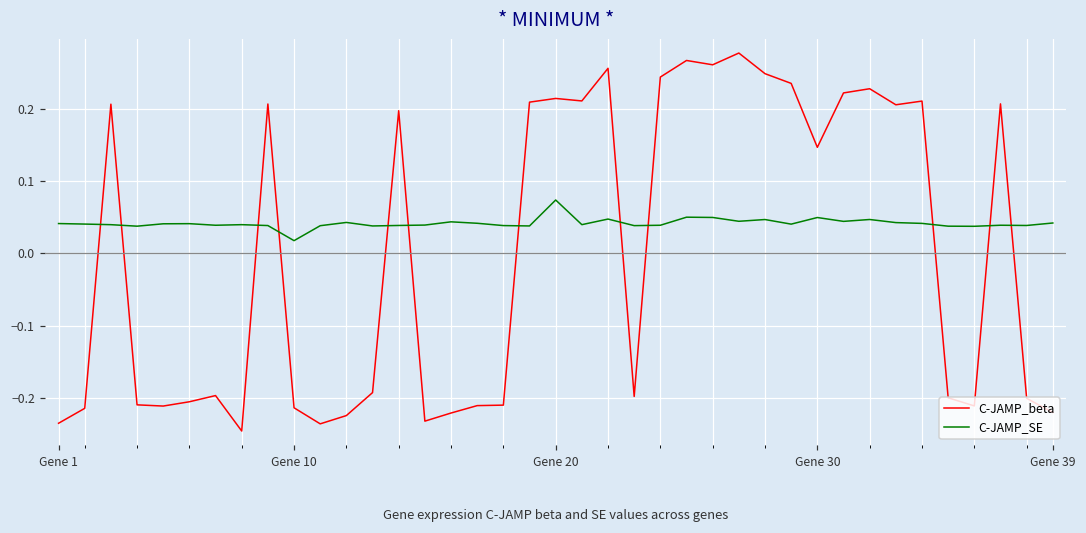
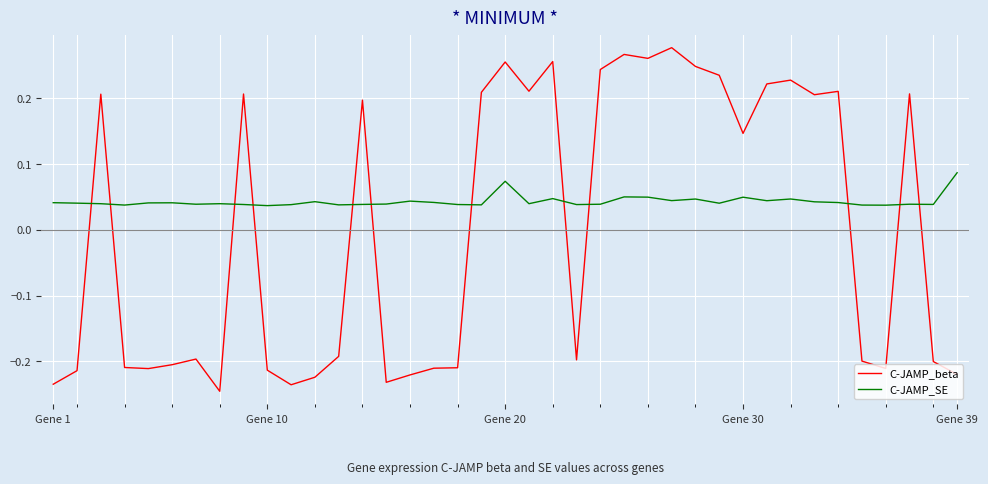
C-JAMP_SE, Gene 10: 0.02 -> 0.04
C-JAMP_beta, Gene 20: 0.21 -> 0.26
C-JAMP_SE, Gene 39: 0.04 -> 0.09
